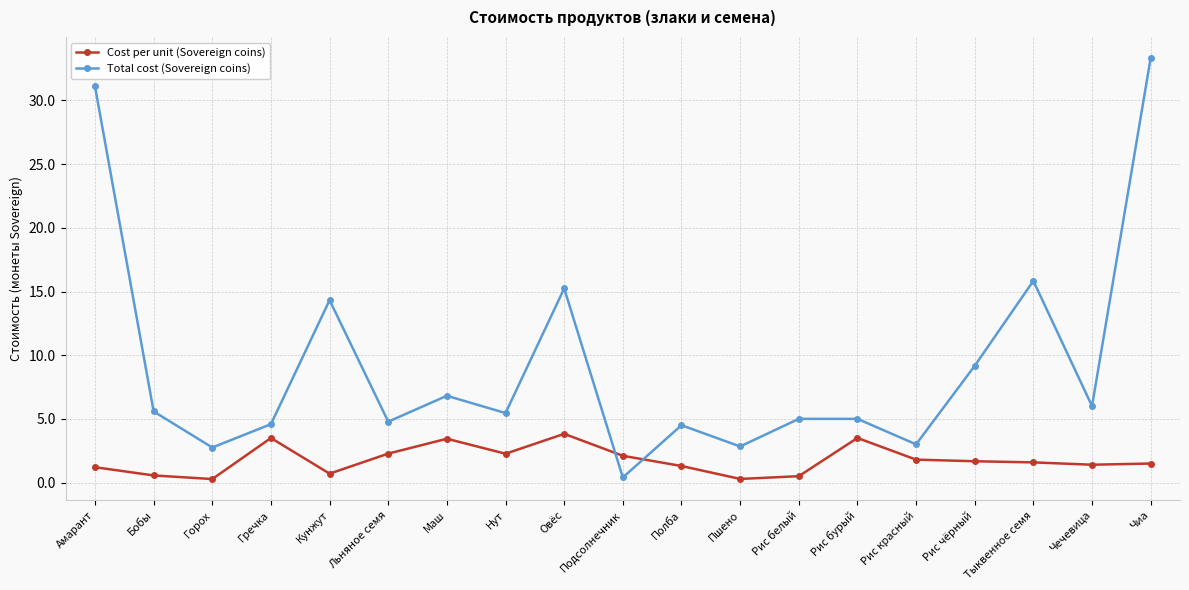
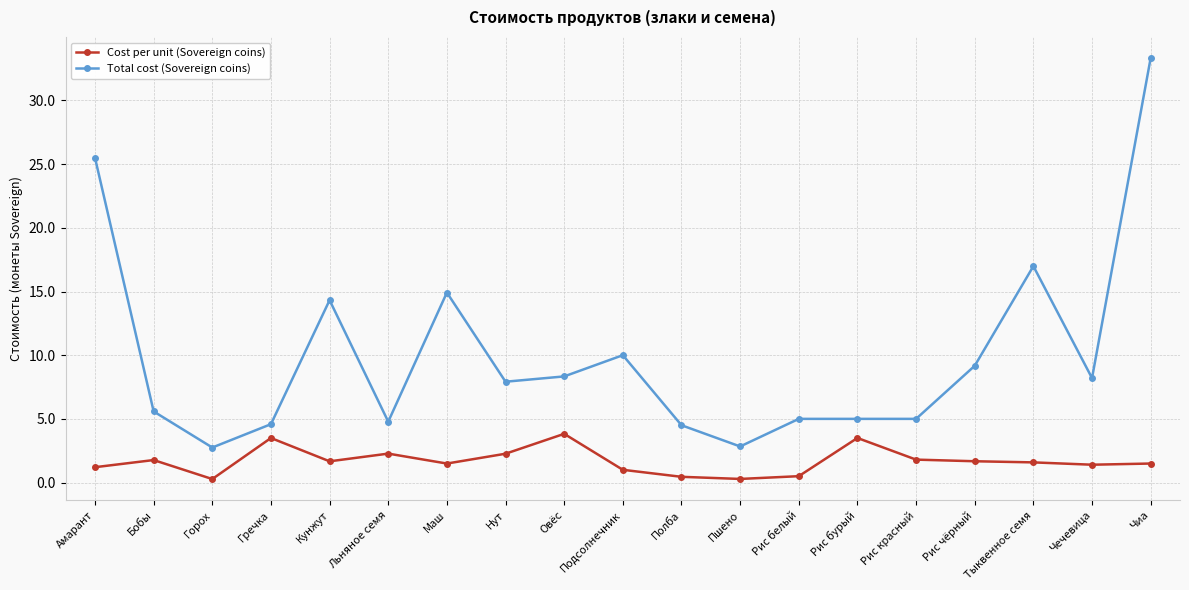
Total cost (Sovereign coins), Амарант: 31.1 -> 25.5
Cost per unit (Sovereign coins), Бобы: 0.6 -> 1.8
Cost per unit (Sovereign coins), Кунжут: 0.7 -> 1.7
Cost per unit (Sovereign coins), Маш: 3.4 -> 1.5
Total cost (Sovereign coins), Маш: 6.8 -> 14.9
Total cost (Sovereign coins), Нут: 5.5 -> 7.9
Total cost (Sovereign coins), Овёс: 15.2 -> 8.3
Cost per unit (Sovereign coins), Подсолнечник: 2.1 -> 1.0
Total cost (Sovereign coins), Подсолнечник: 0.4 -> 10.0
Cost per unit (Sovereign coins), Полба: 1.3 -> 0.5
Total cost (Sovereign coins), Рис красный: 3 -> 5
Total cost (Sovereign coins), Тыквенное семя: 15.8 -> 17.0
Total cost (Sovereign coins), Чечевица: 6.0 -> 8.2
